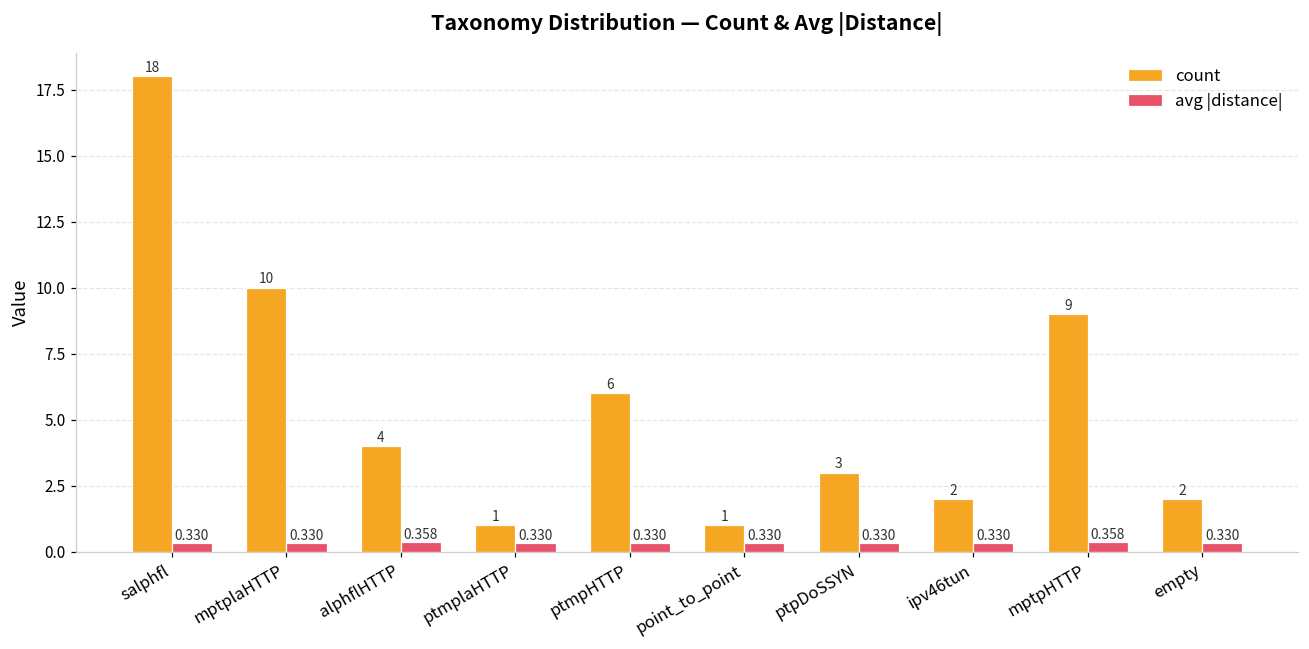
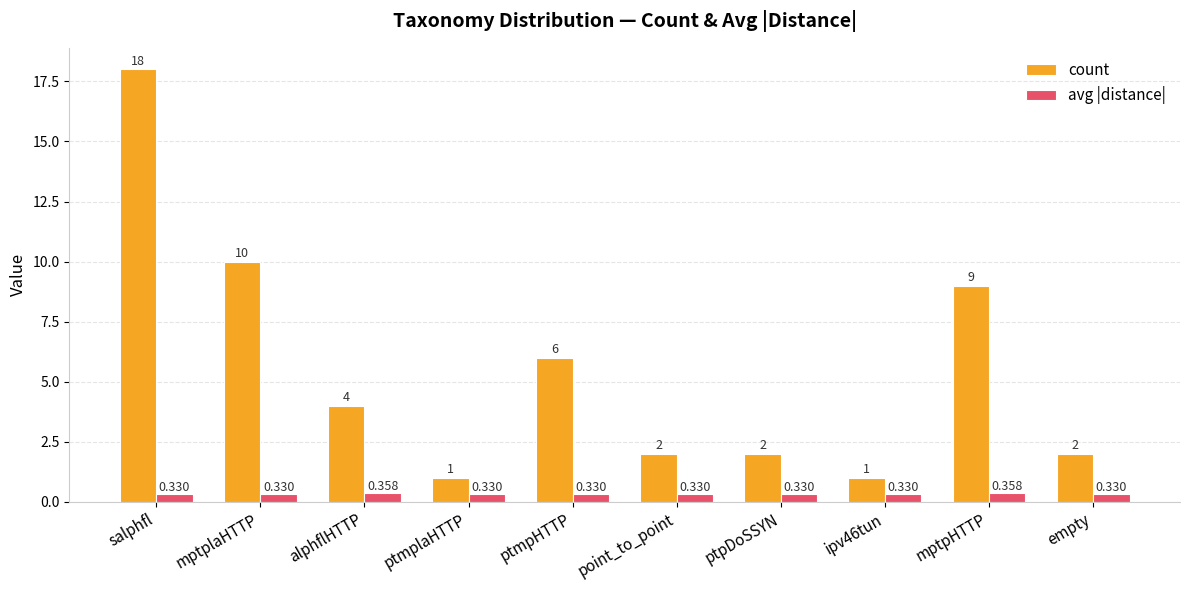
count, point_to_point: 1 -> 2
count, ptpDoSSYN: 3 -> 2
count, ipv46tun: 2 -> 1
